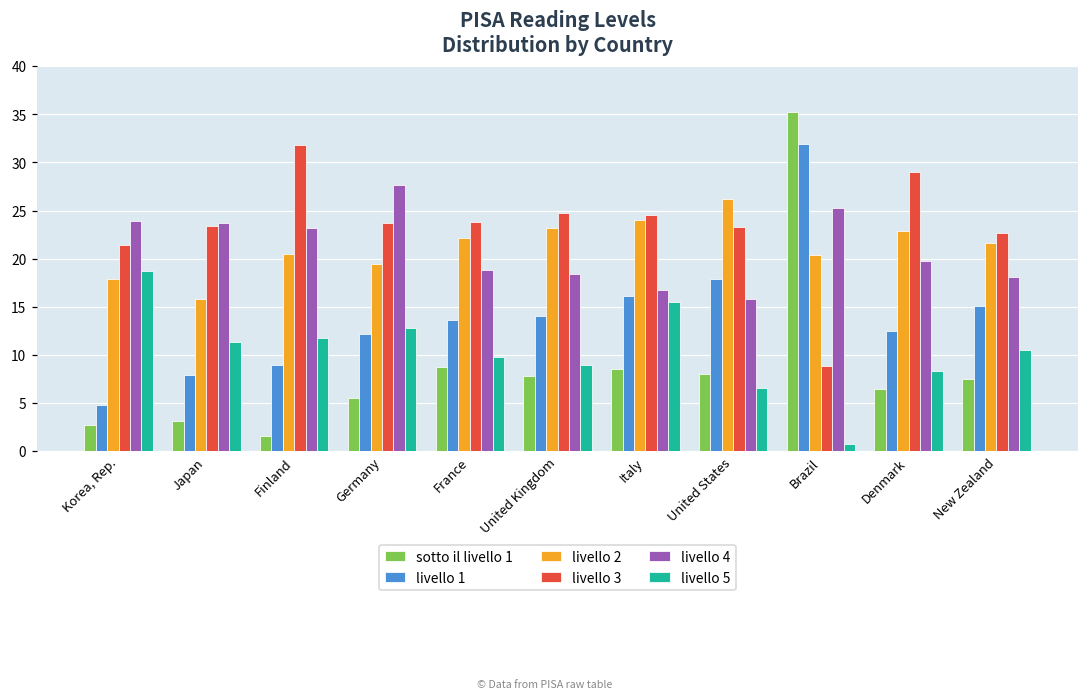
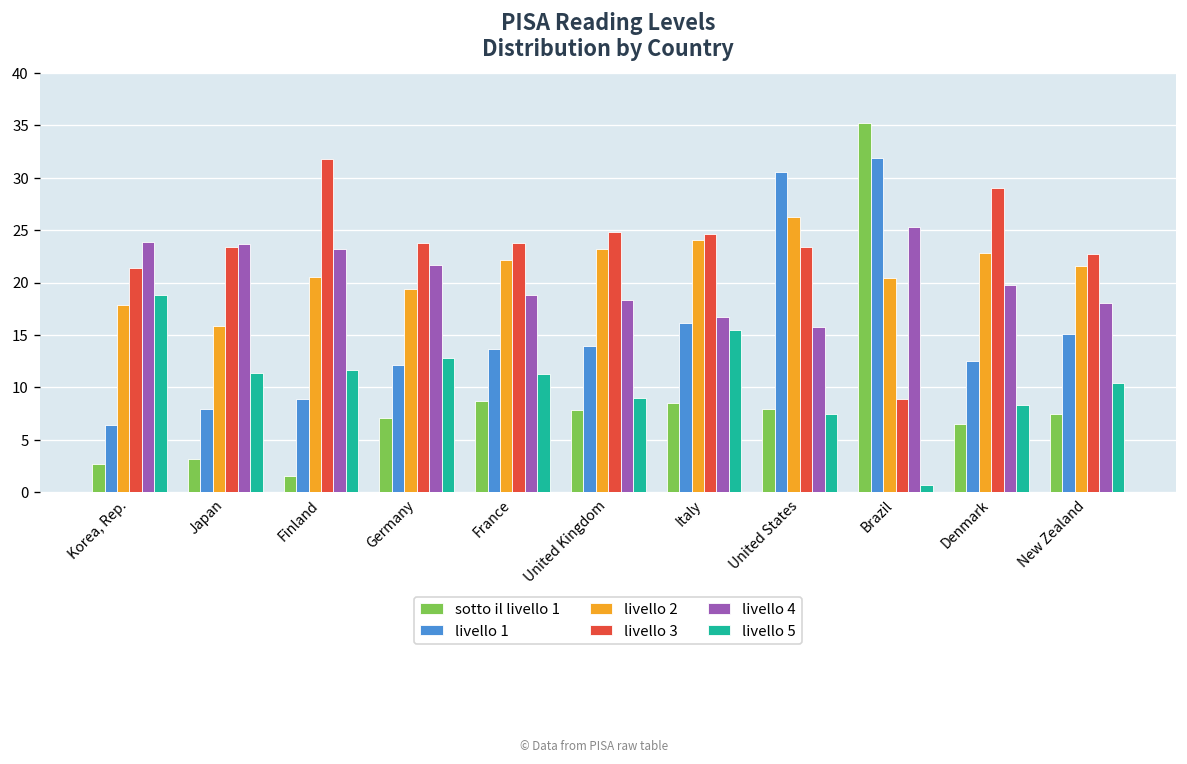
livello 1, Korea, Rep.: 5 -> 6
sotto il livello 1, Germany: 6 -> 7
livello 4, Germany: 28 -> 22
livello 5, France: 10 -> 11
livello 1, United States: 18 -> 31
livello 5, United States: 7 -> 8
